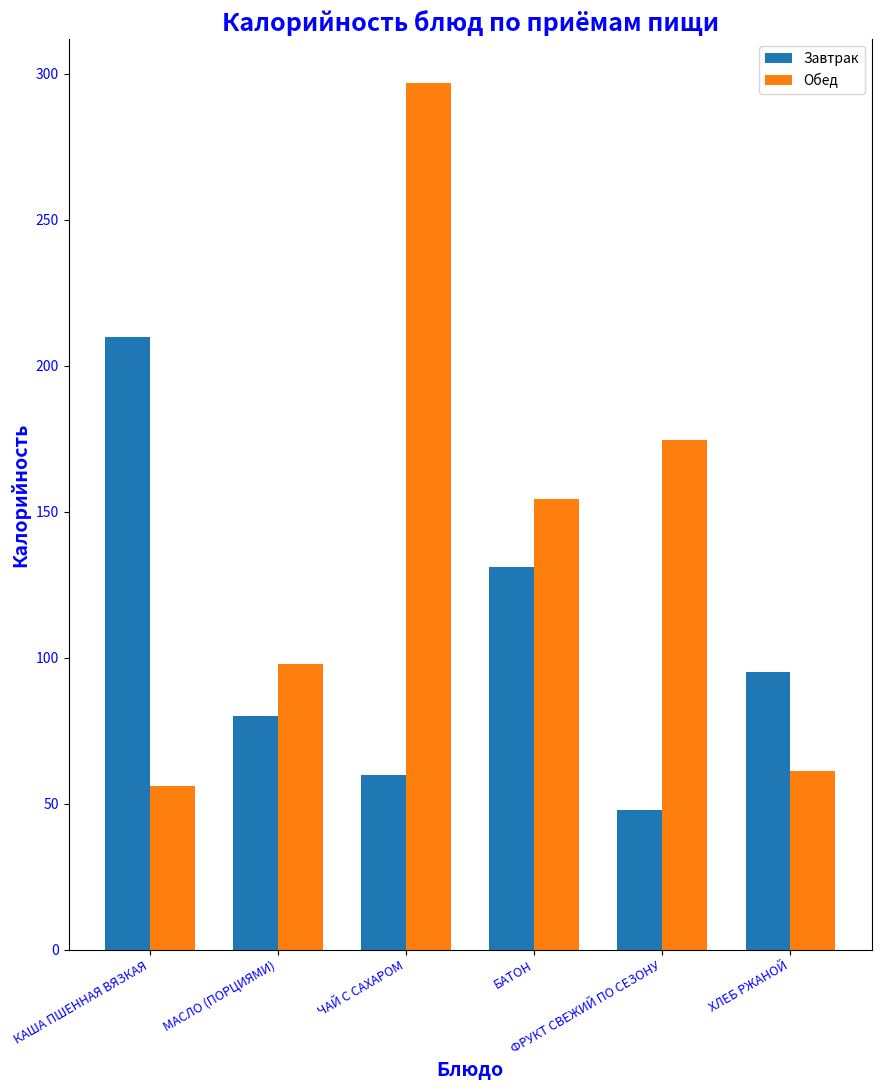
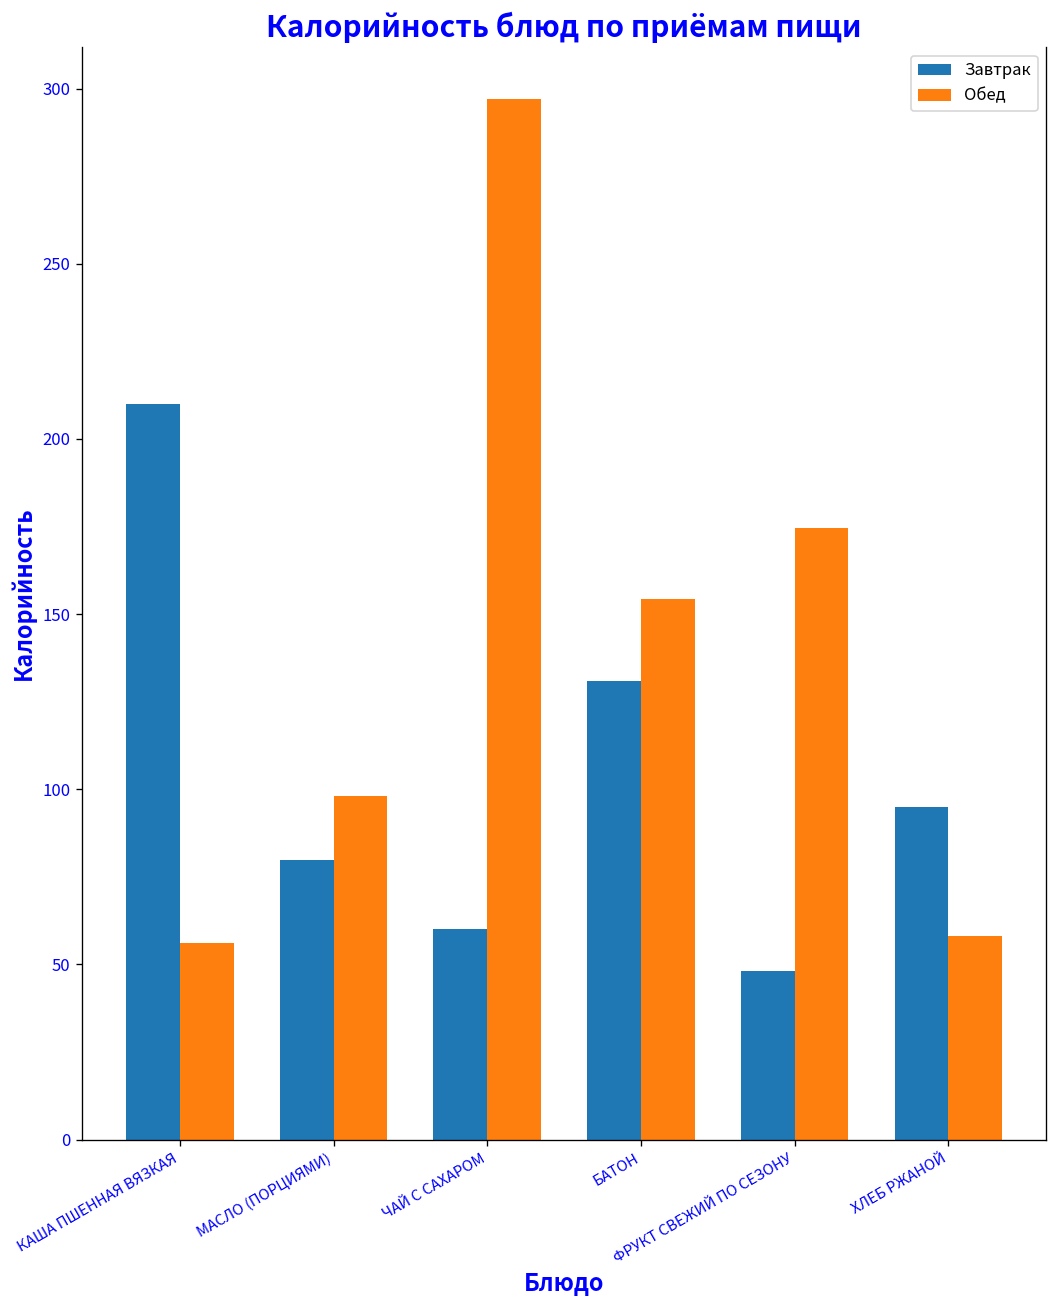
Обед, ХЛЕБ РЖАНОЙ: 61 -> 58
